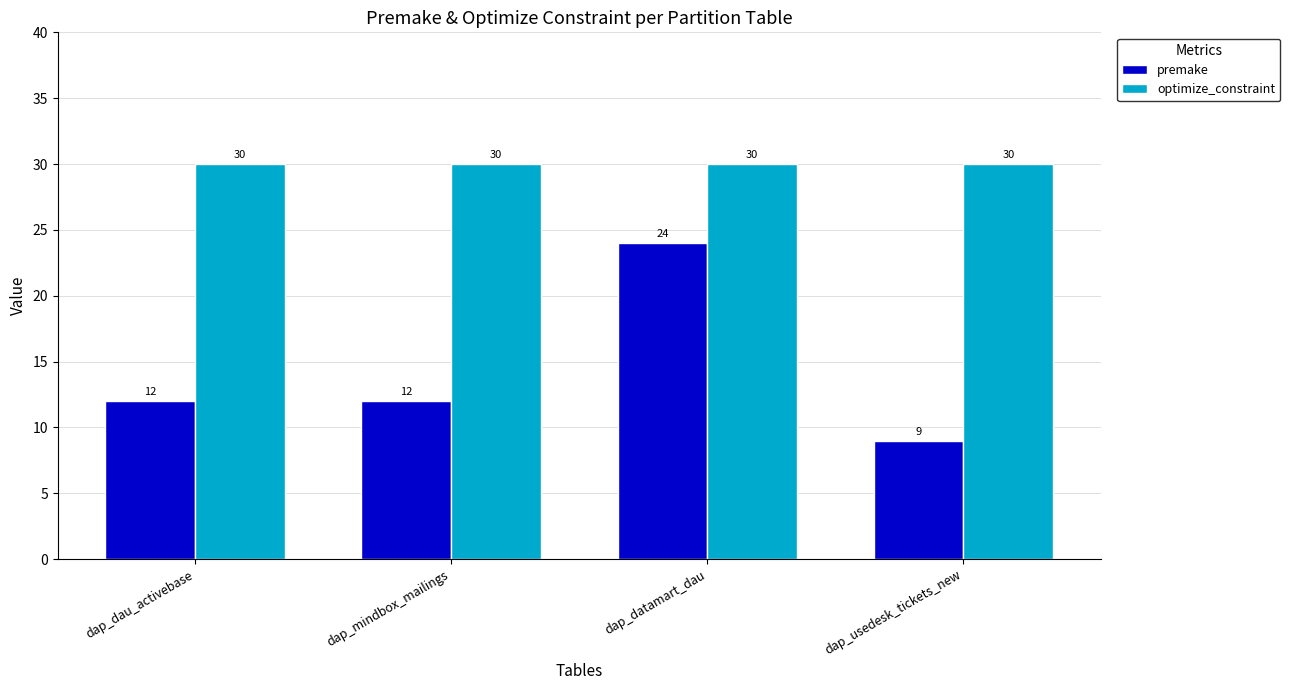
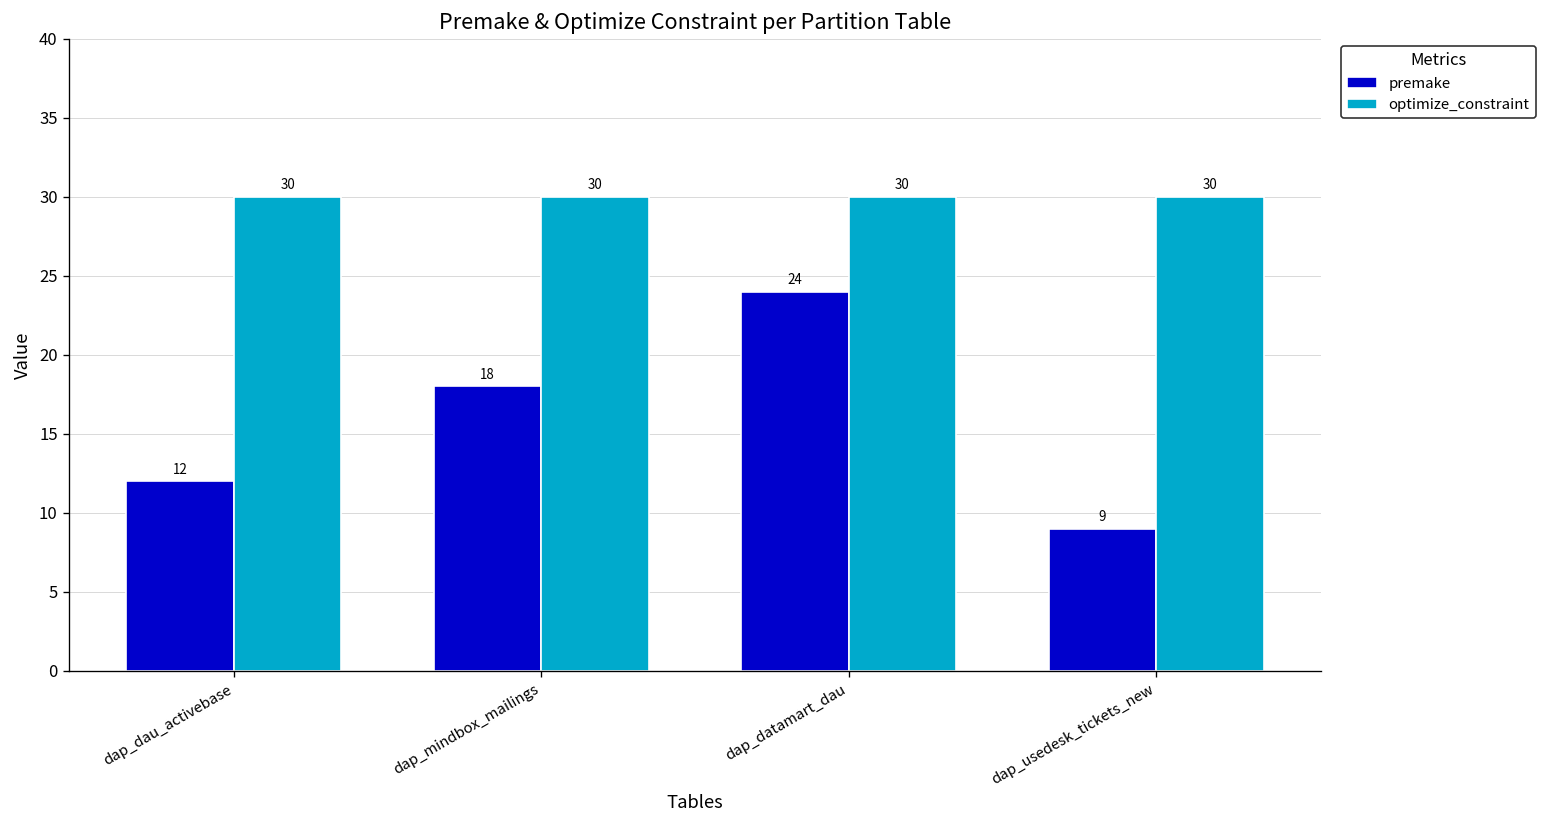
premake, dap_mindbox_mailings: 12 -> 18
